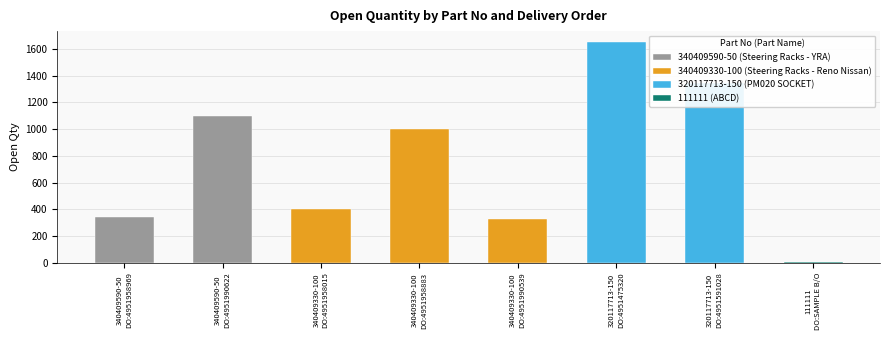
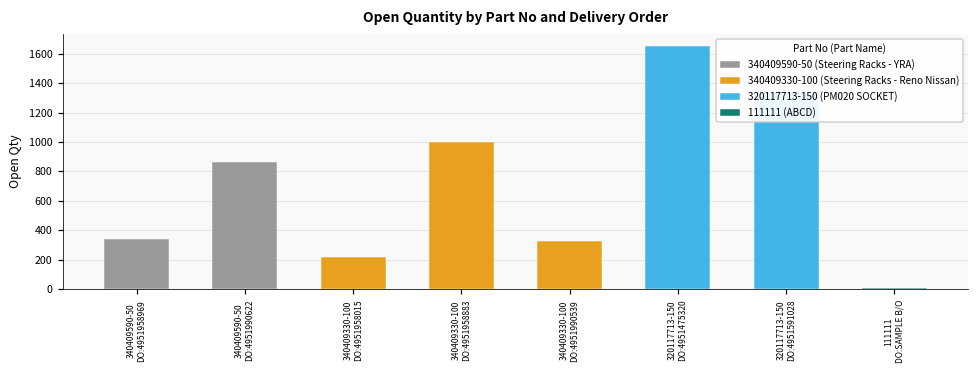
340409590-50 DO:4951990622: 1100 -> 860
340409330-100 DO:4951958015: 400 -> 220
